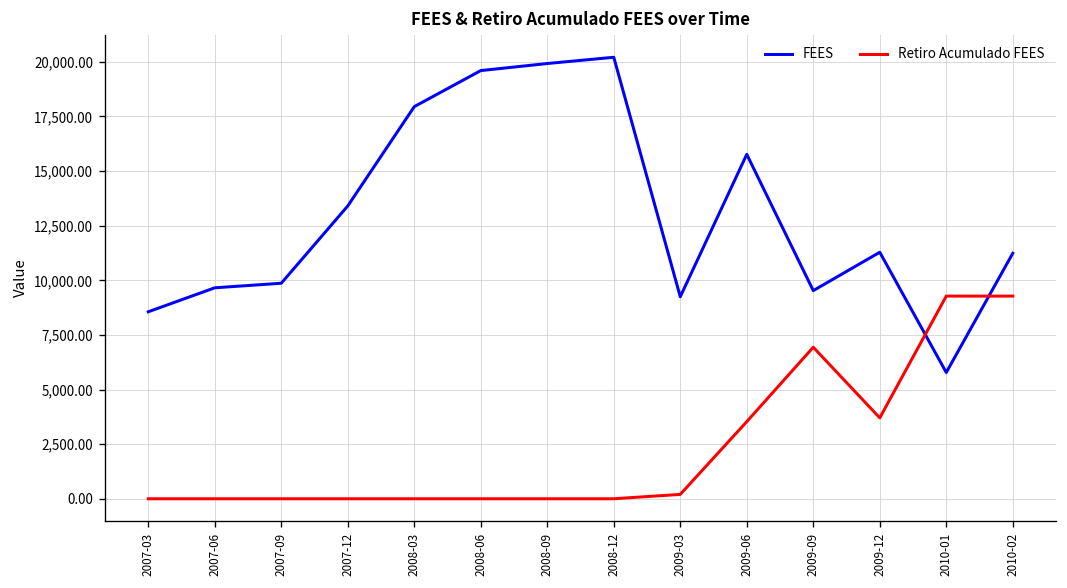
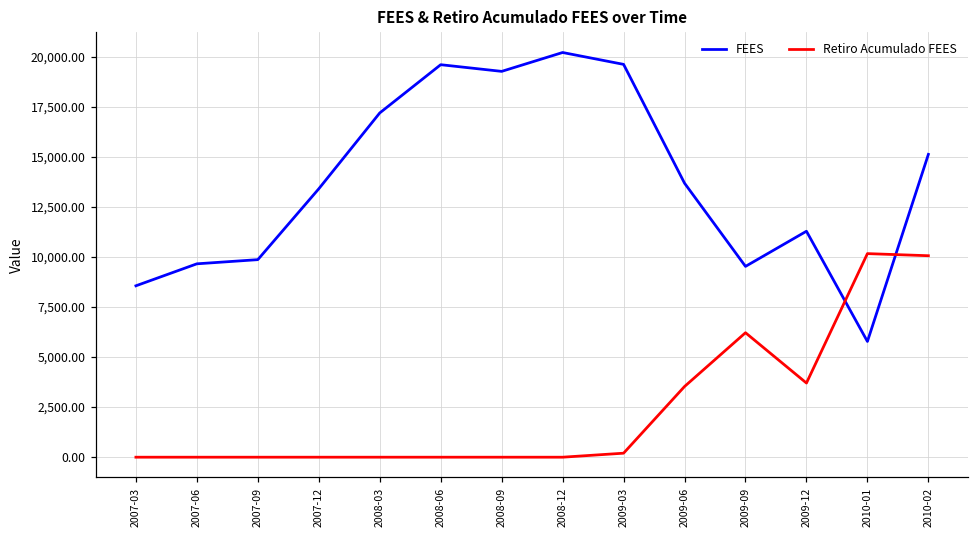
FEES, 2008-03: 18,000 -> 17,200
FEES, 2008-09: 19,900 -> 19,300
FEES, 2009-03: 9,200 -> 19,600
FEES, 2009-06: 15,800 -> 13,700
Retiro Acumulado FEES, 2009-09: 6,900 -> 6,200
Retiro Acumulado FEES, 2010-01: 9,300 -> 10,200
FEES, 2010-02: 11,200 -> 15,100
Retiro Acumulado FEES, 2010-02: 9,300 -> 10,100
